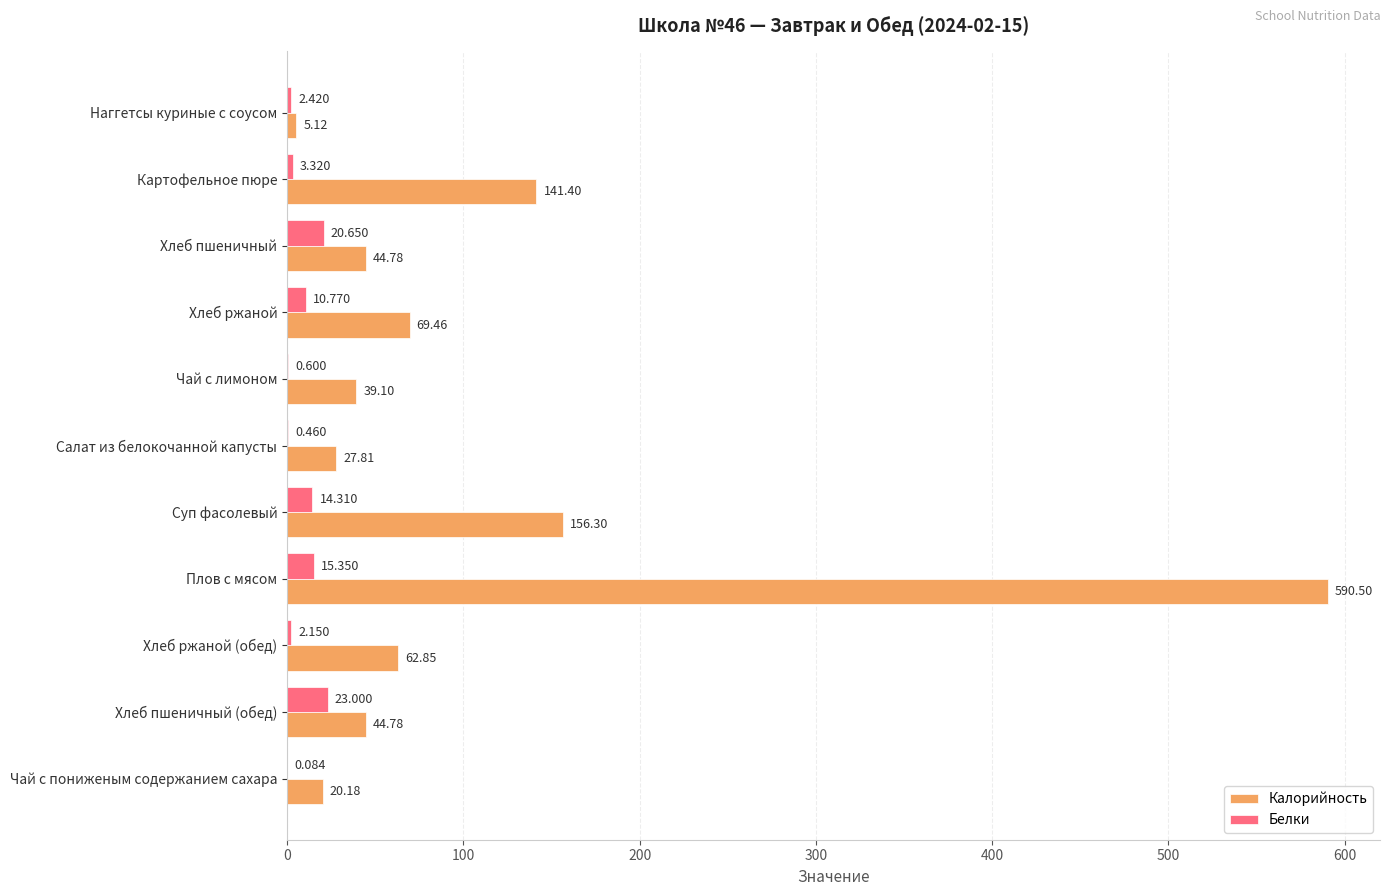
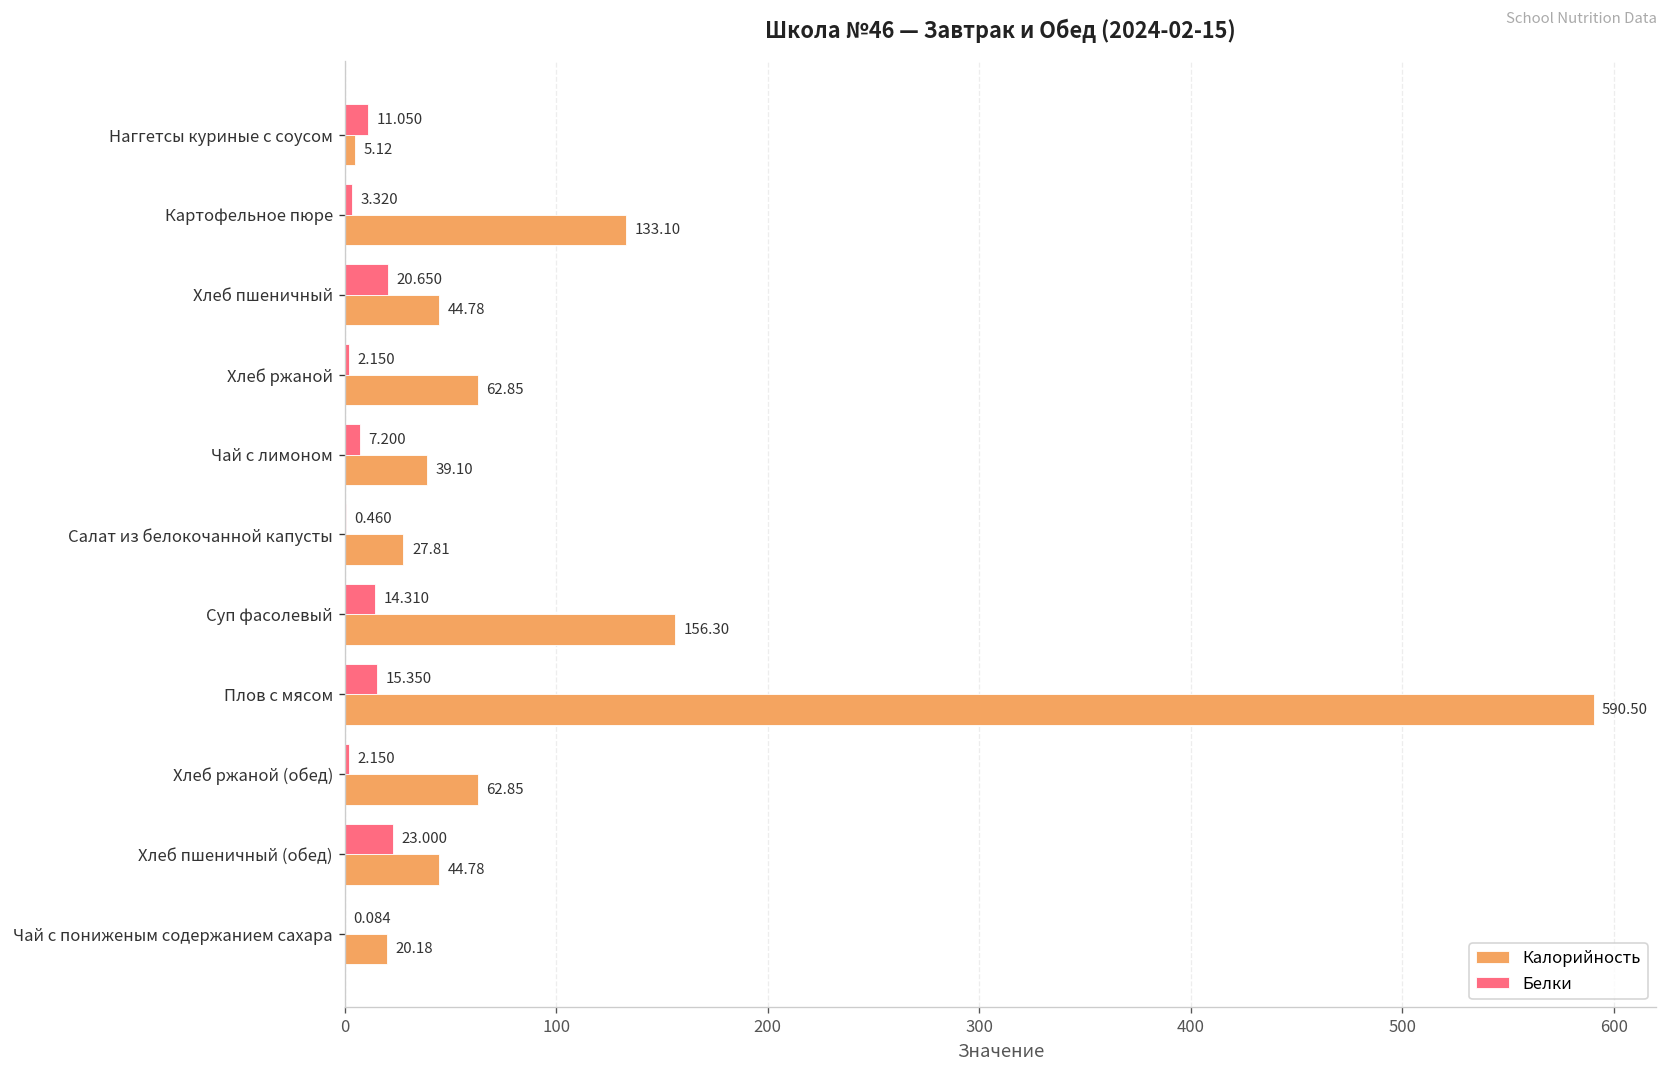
Белки, Наггетсы куриные с соусом: 2.420 -> 11.050
Калорийность, Картофельное пюре: 141.40 -> 133.10
Белки, Хлеб ржаной: 10.770 -> 2.150
Калорийность, Хлеб ржаной: 69.46 -> 62.85
Белки, Чай с лимоном: 0.600 -> 7.200
